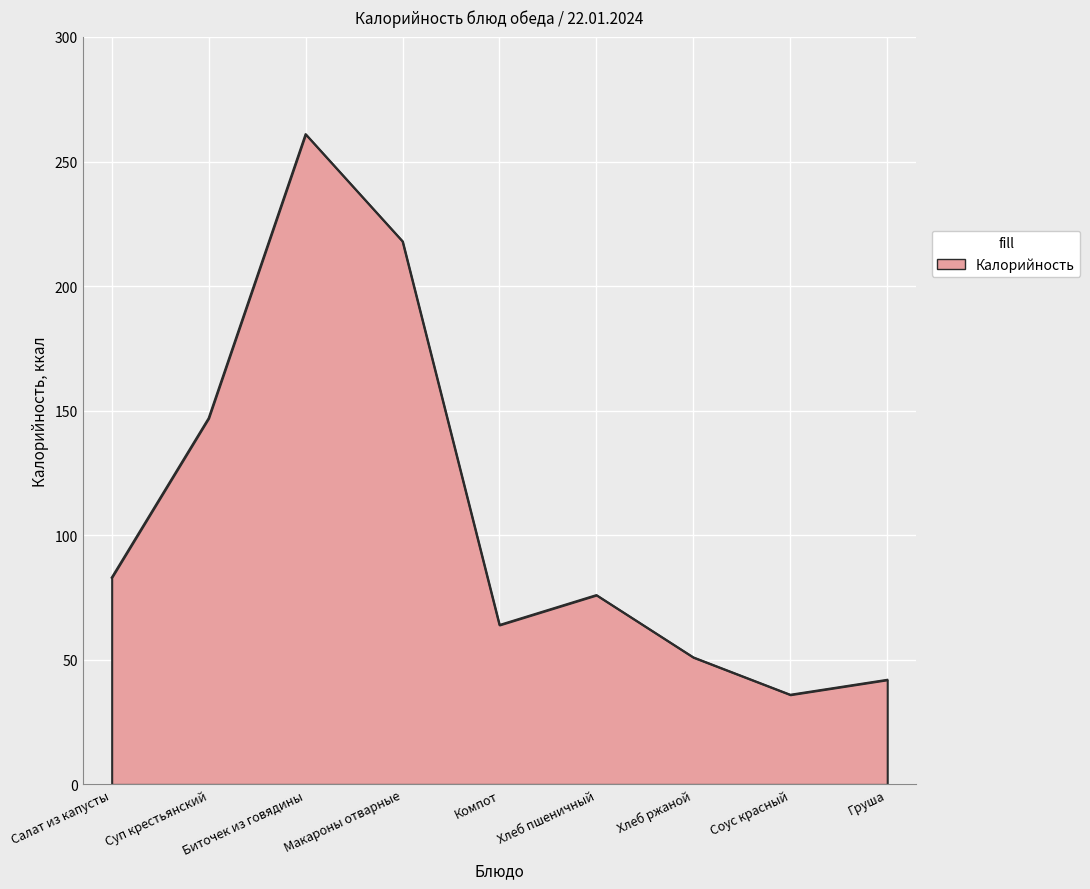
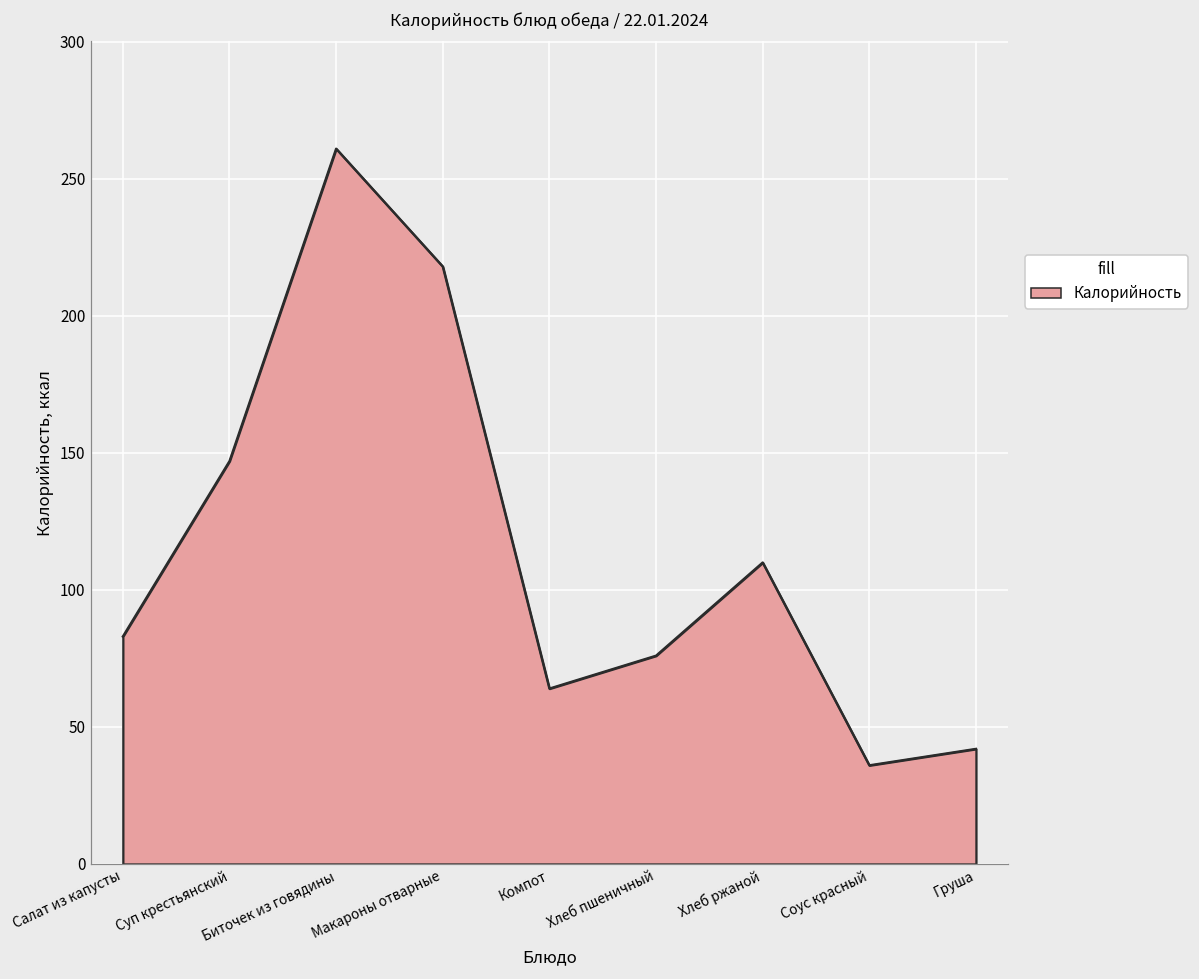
Хлеб ржаной: 51 -> 110
